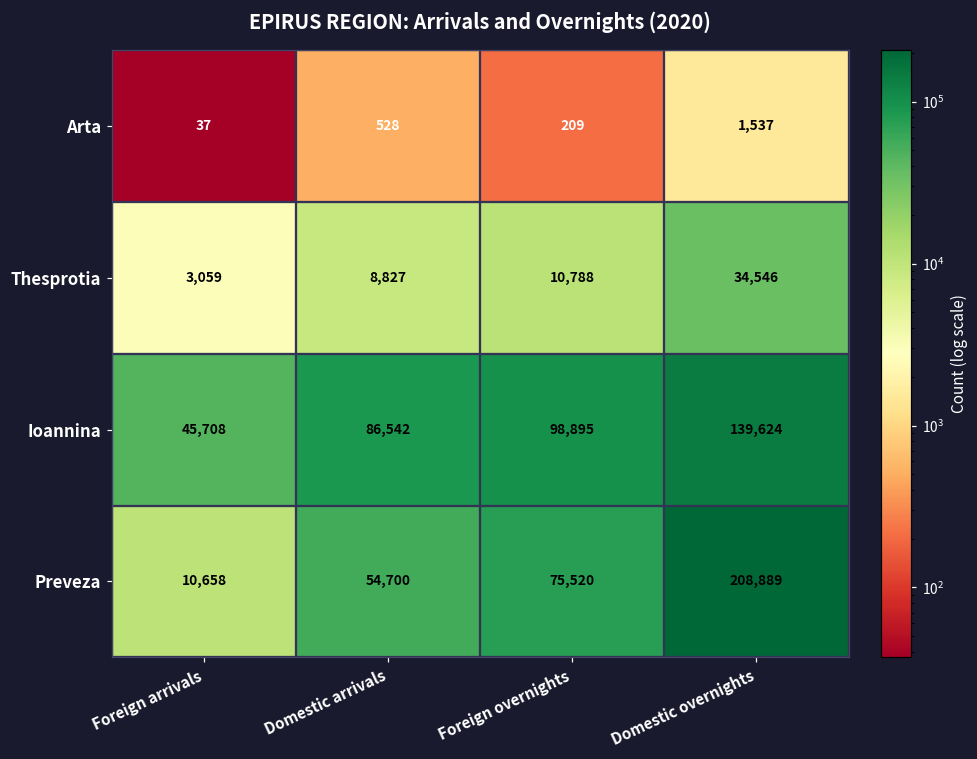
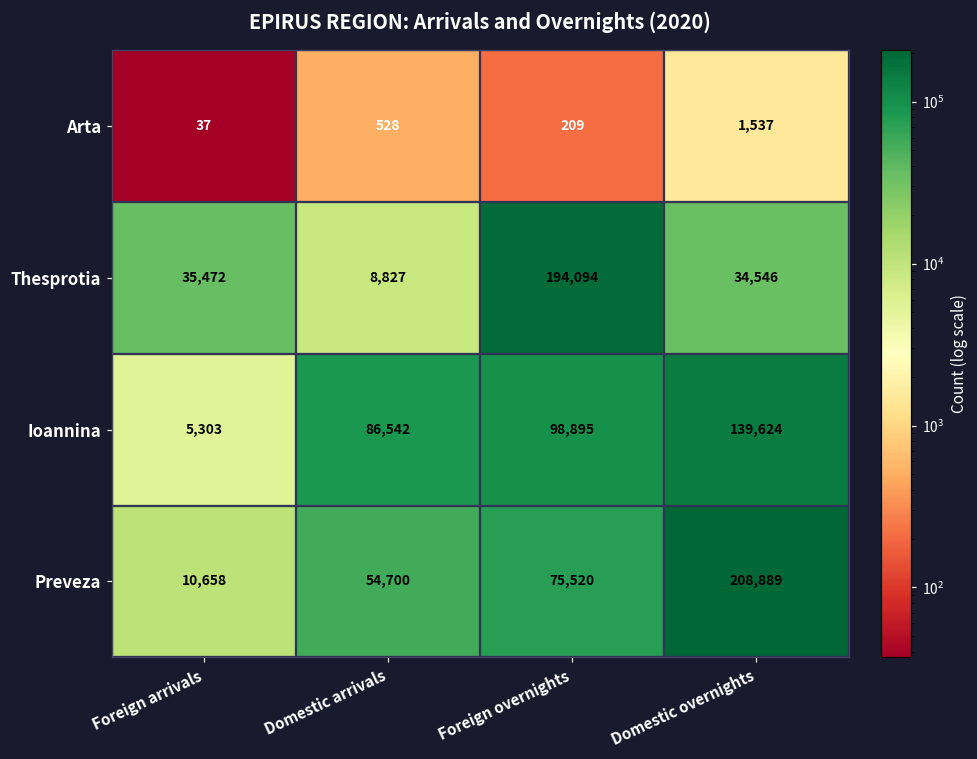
Thesprotia, Foreign arrivals: 3,059 -> 35,472
Thesprotia, Foreign overnights: 10,788 -> 194,094
Ioannina, Foreign arrivals: 45,708 -> 5,303
